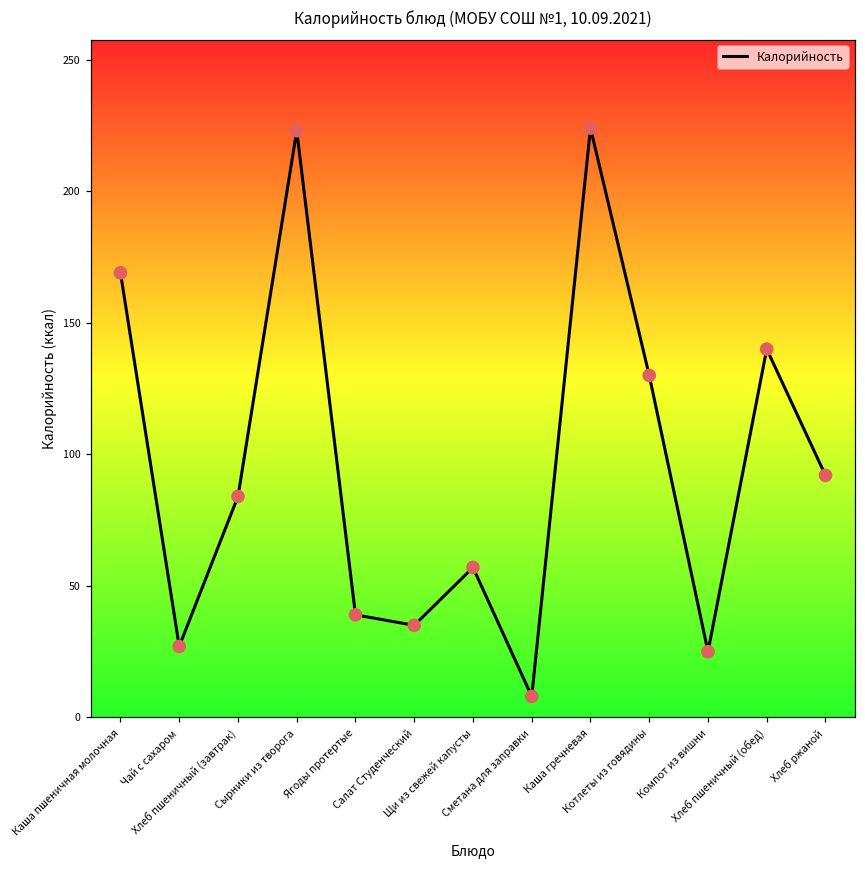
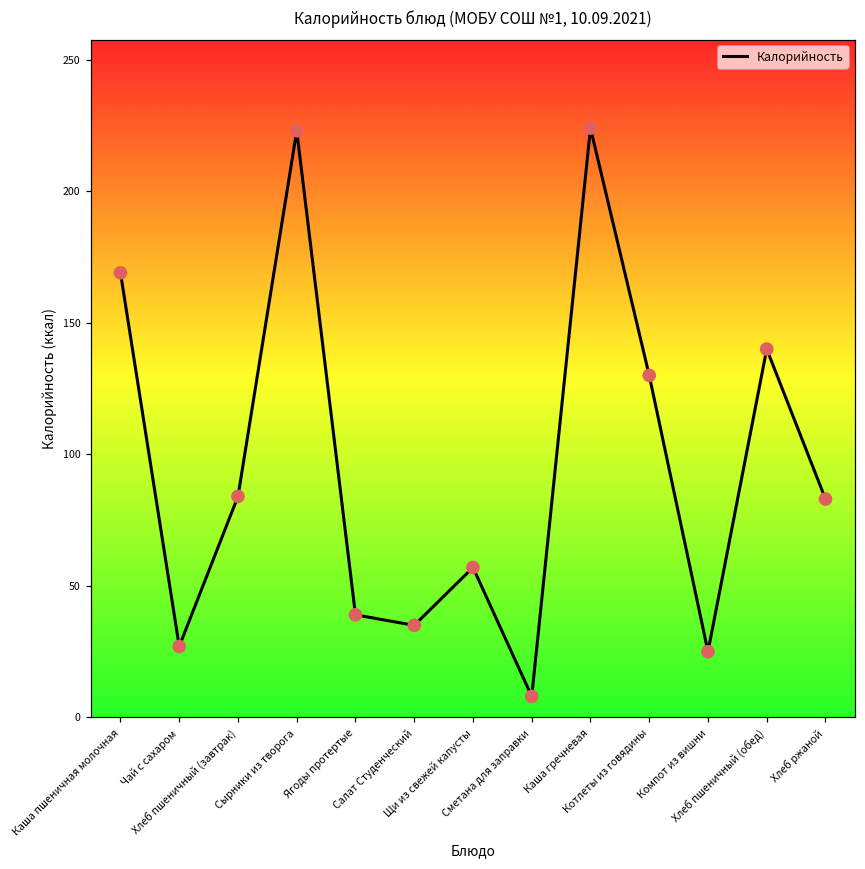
Хлеб ржаной: 92 -> 83
